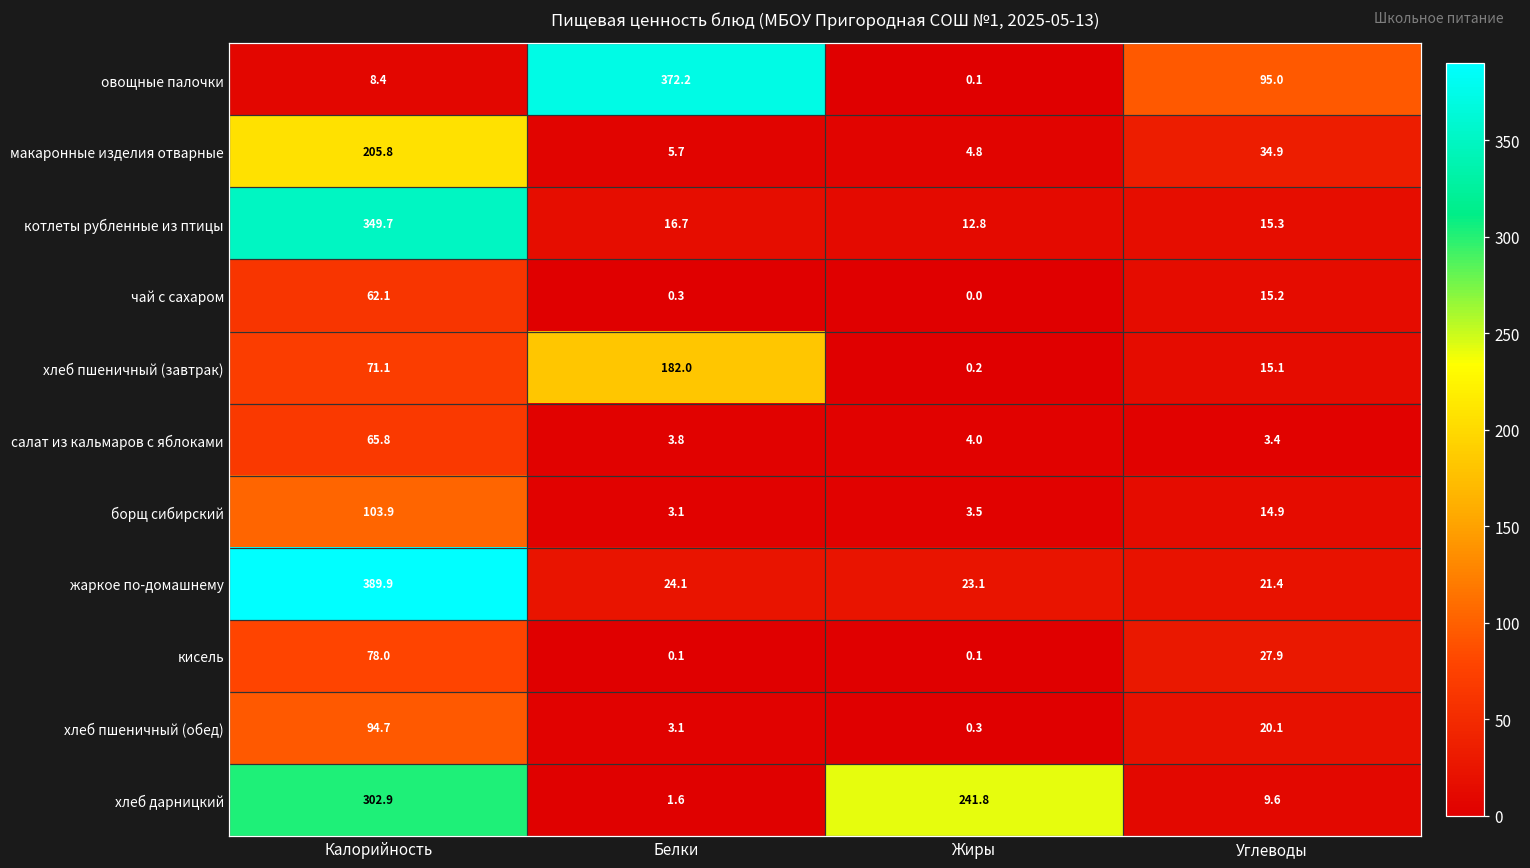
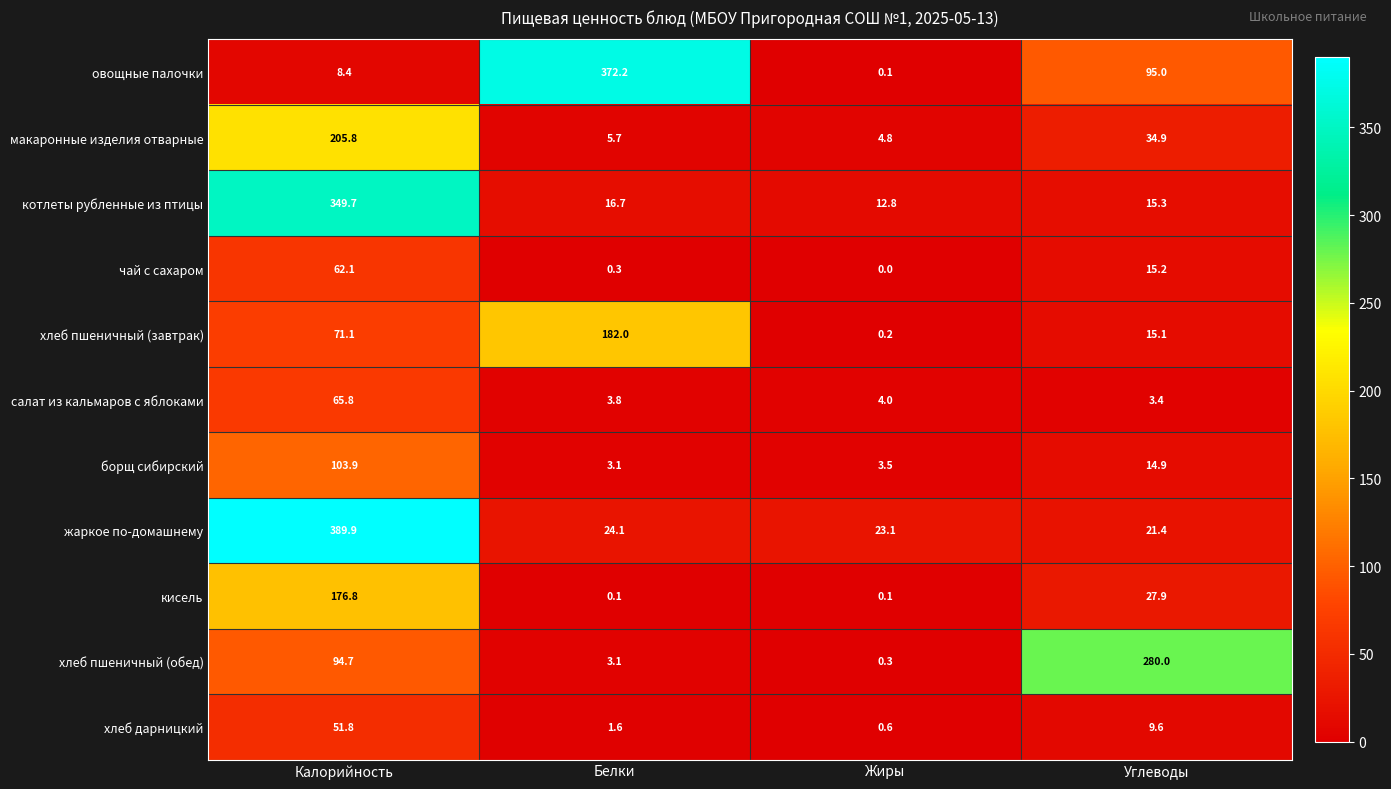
кисель, Калорийность: 78.0 -> 176.8
хлеб пшеничный (обед), Углеводы: 20.1 -> 280.0
хлеб дарницкий, Калорийность: 302.9 -> 51.8
хлеб дарницкий, Жиры: 241.8 -> 0.6
